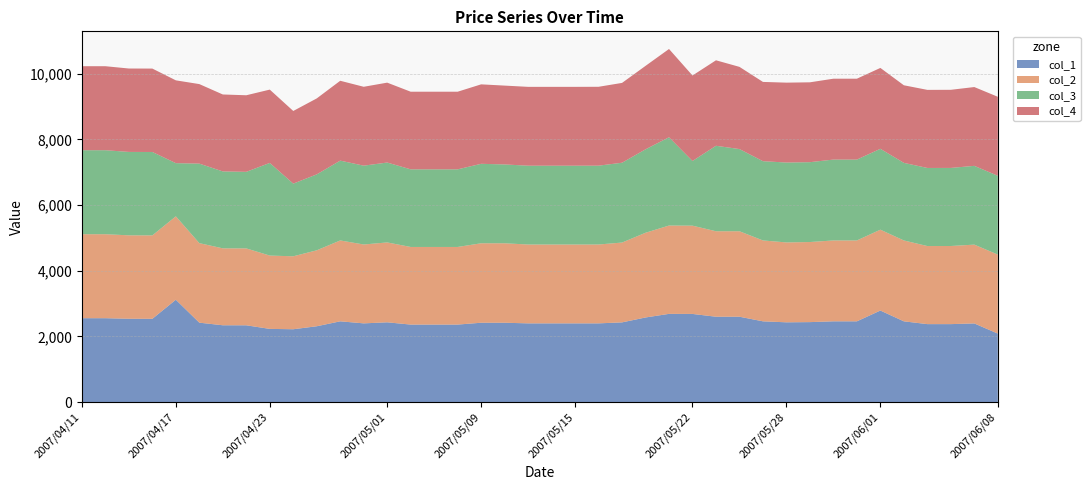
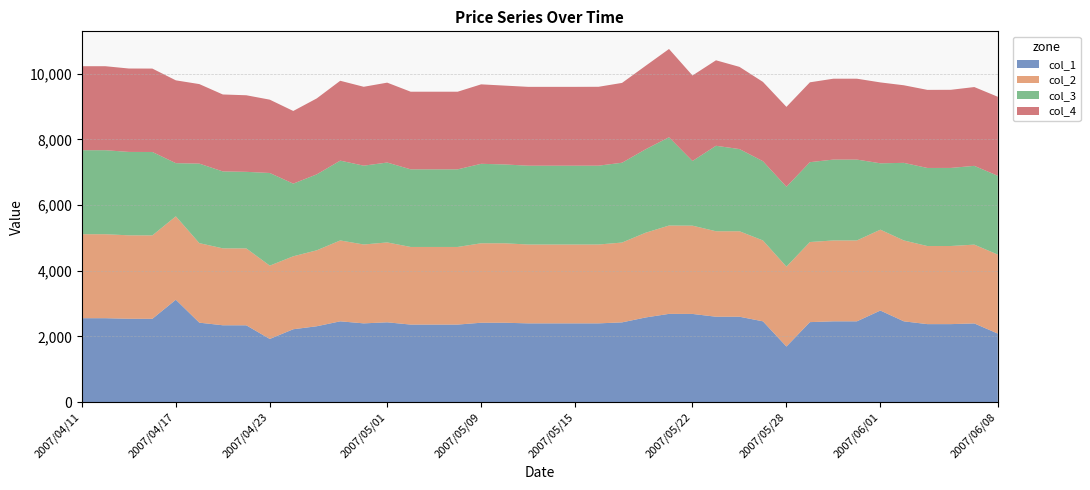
col_1, 2007/04/23: 2,200 -> 1,900
col_1, 2007/05/28: 2,400 -> 1,700
col_3, 2007/06/01: 2,500 -> 2,000
